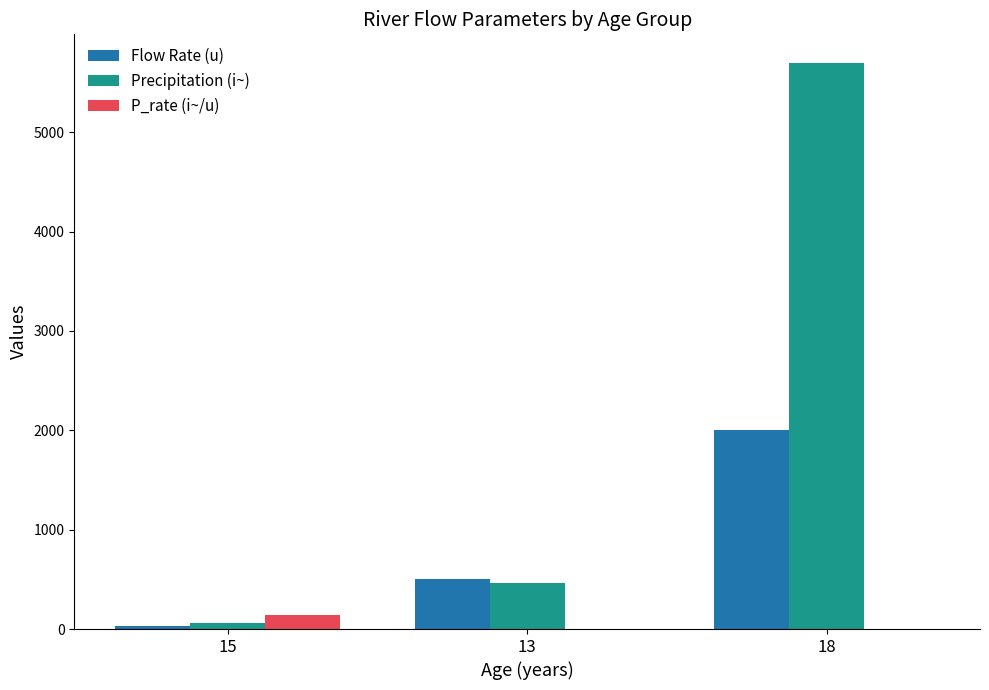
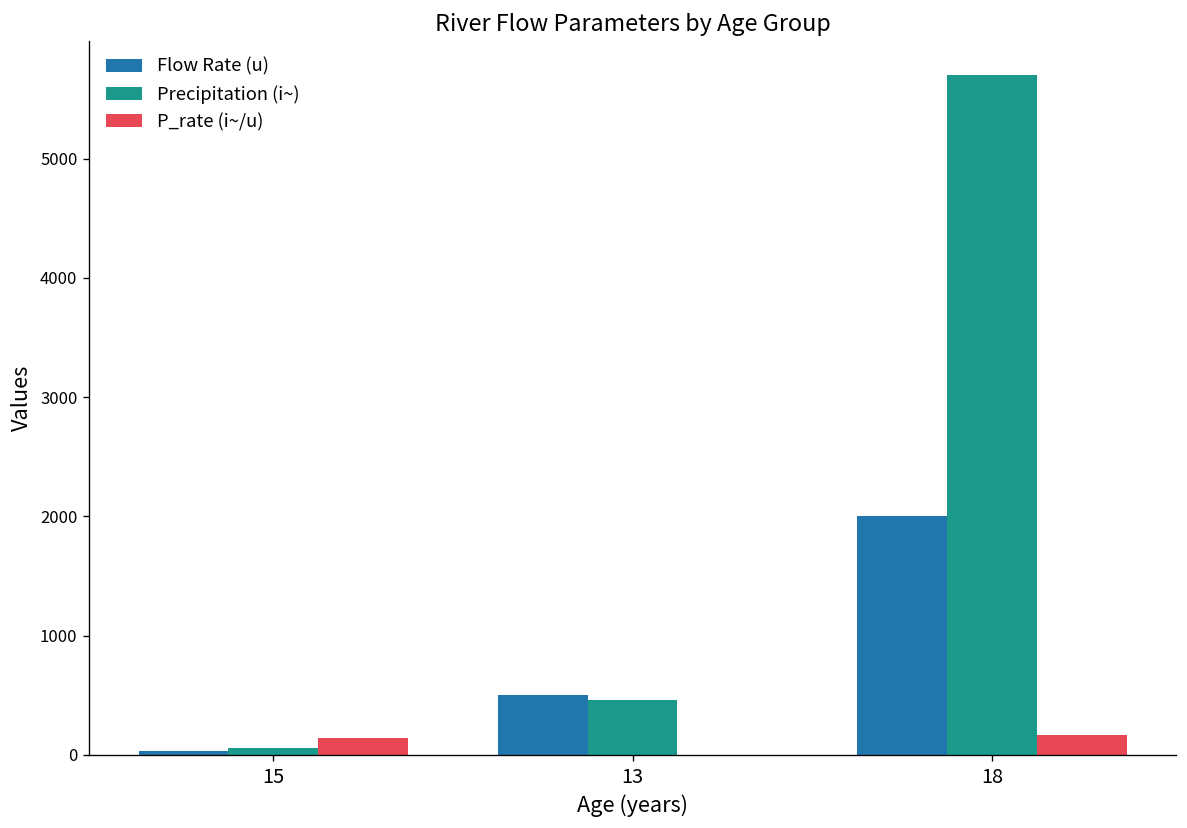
P_rate (i~/u), 18: 0 -> 200
